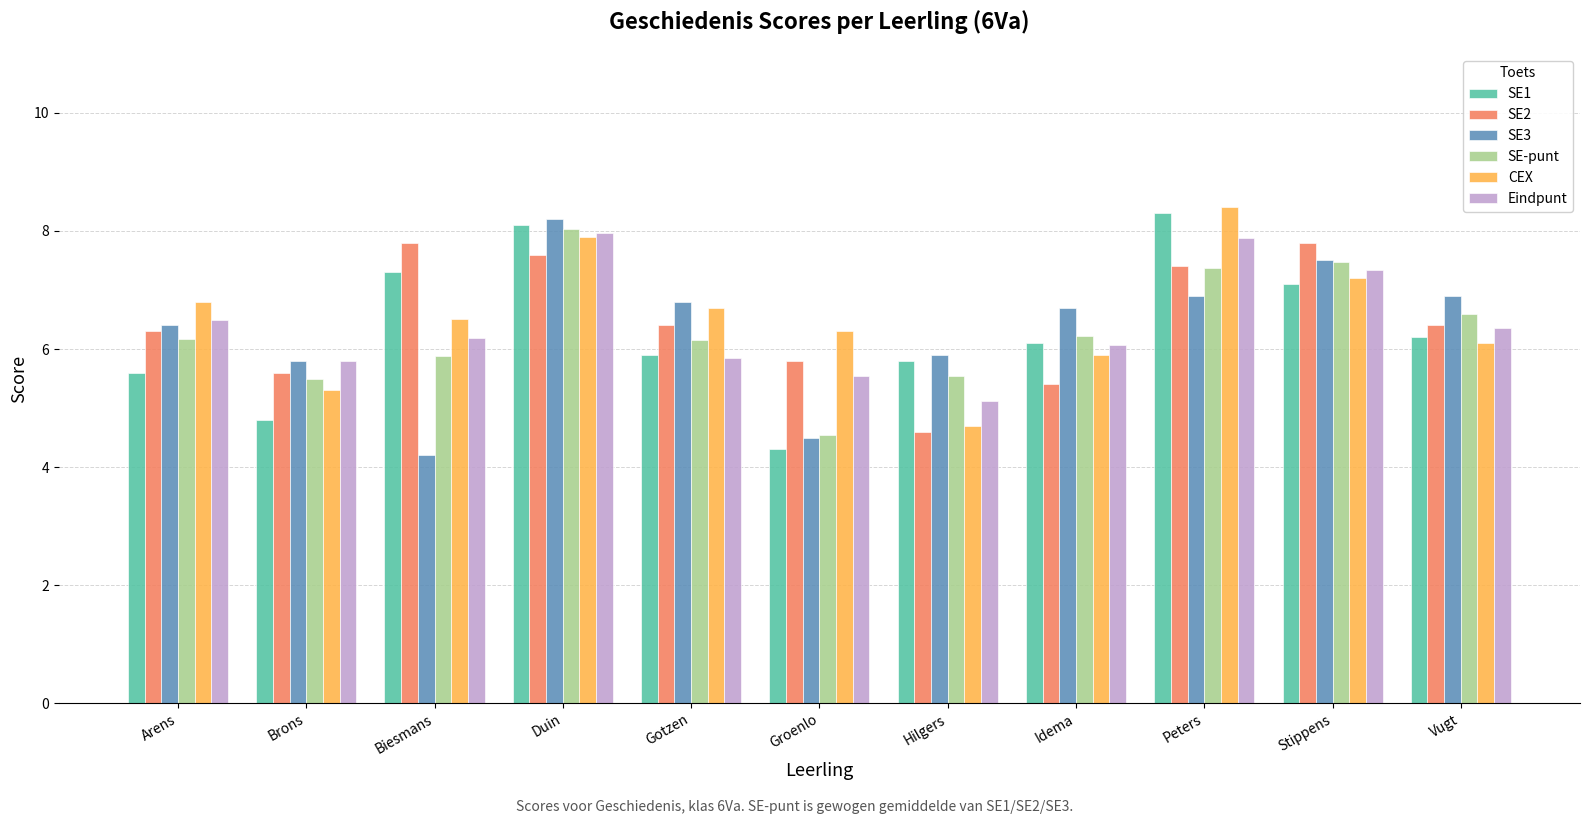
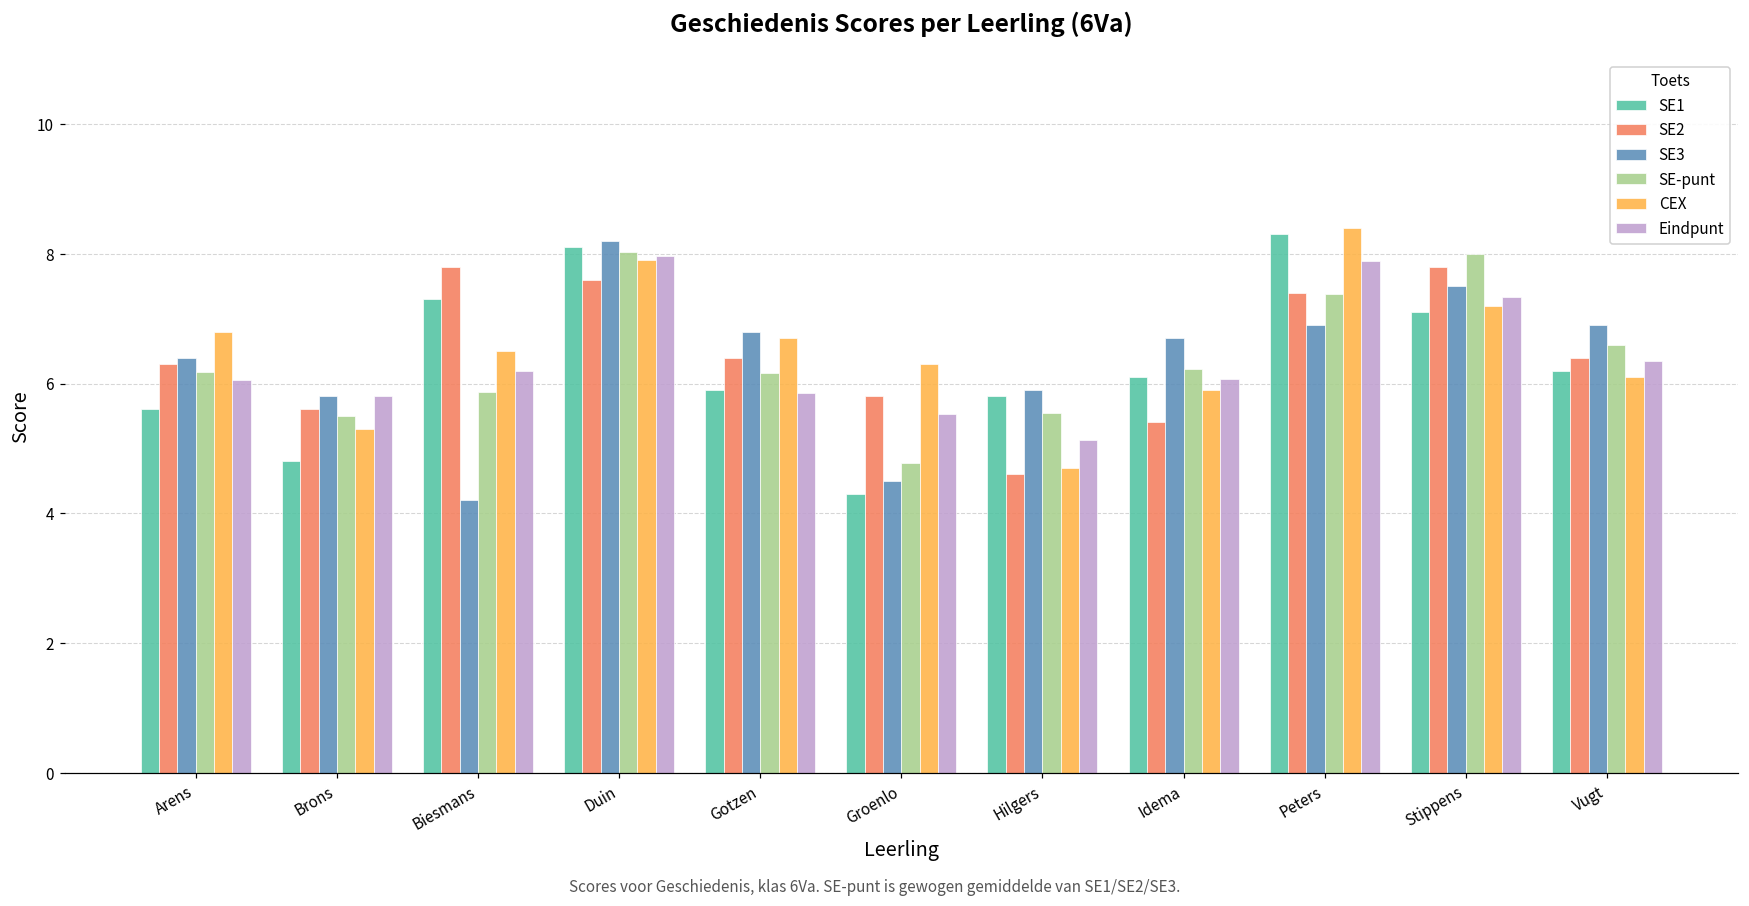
Eindpunt, Arens: 6.5 -> 6.0
SE-punt, Groenlo: 4.5 -> 4.8
SE-punt, Stippens: 7.5 -> 8.0
